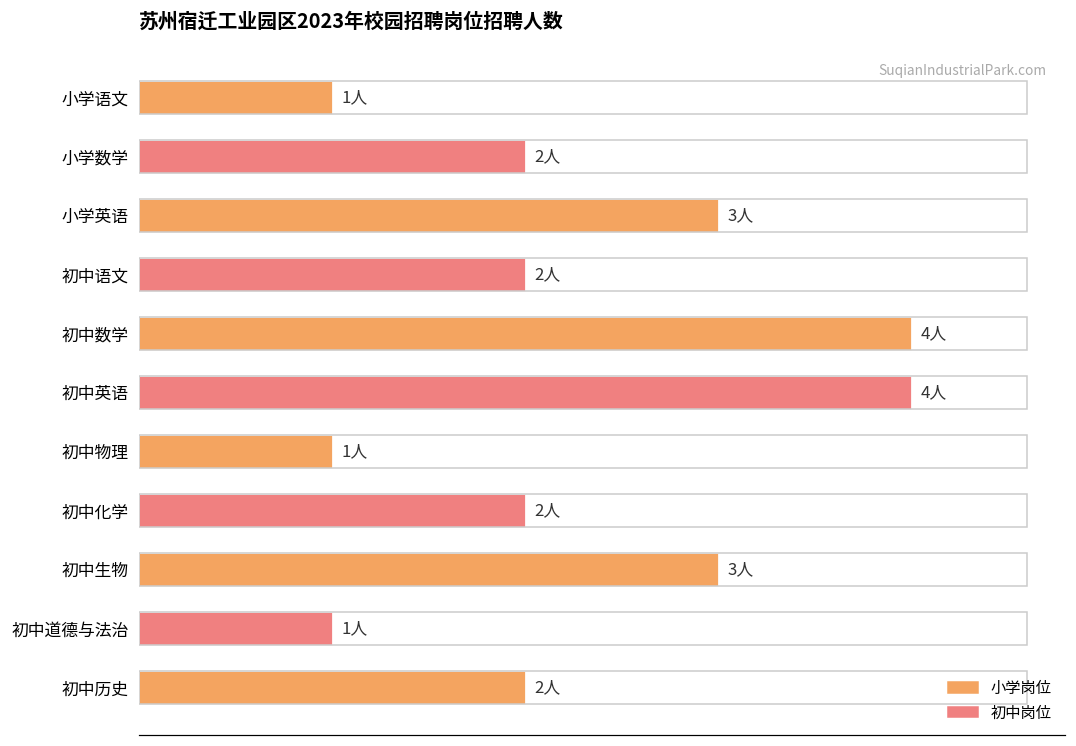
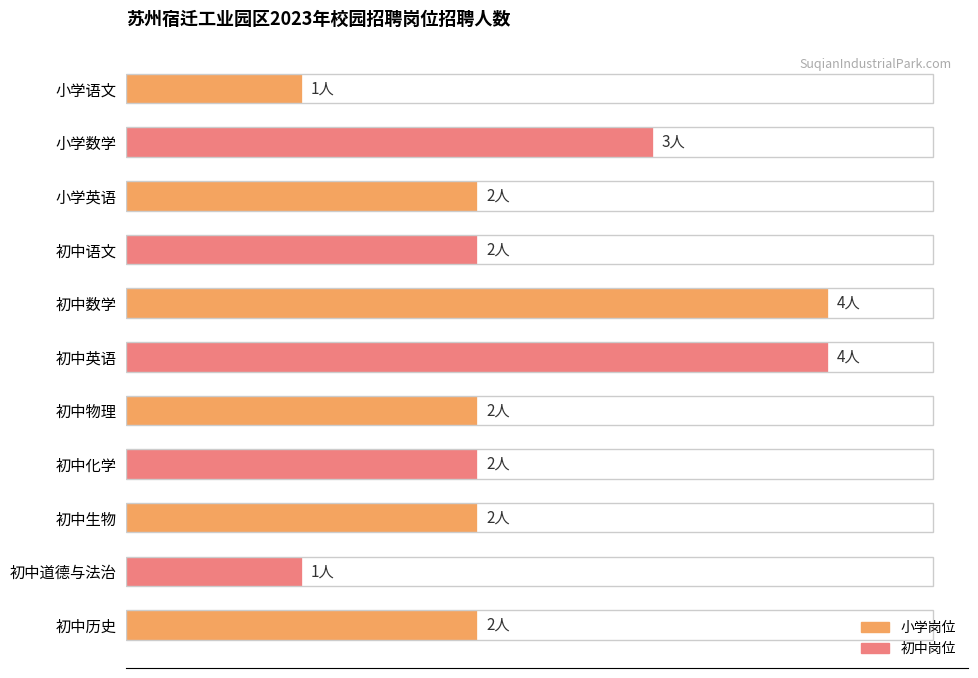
小学数学: 2人 -> 3人
小学英语: 3人 -> 2人
初中物理: 1人 -> 2人
初中生物: 3人 -> 2人
